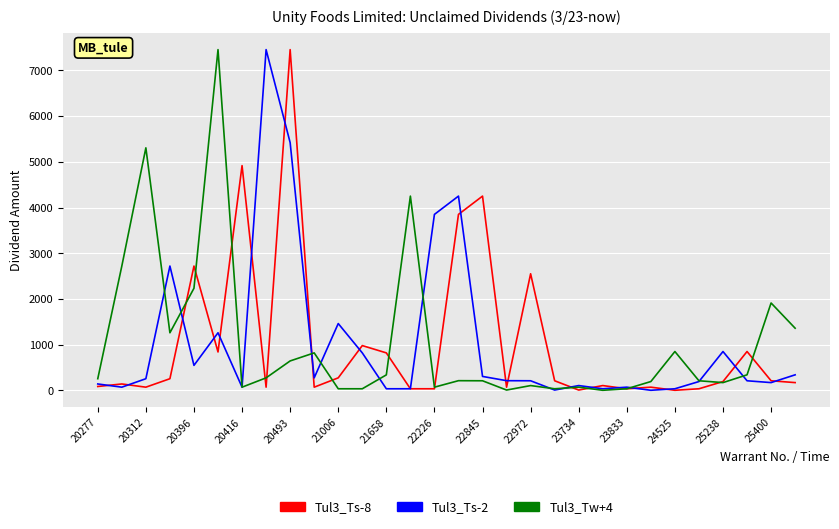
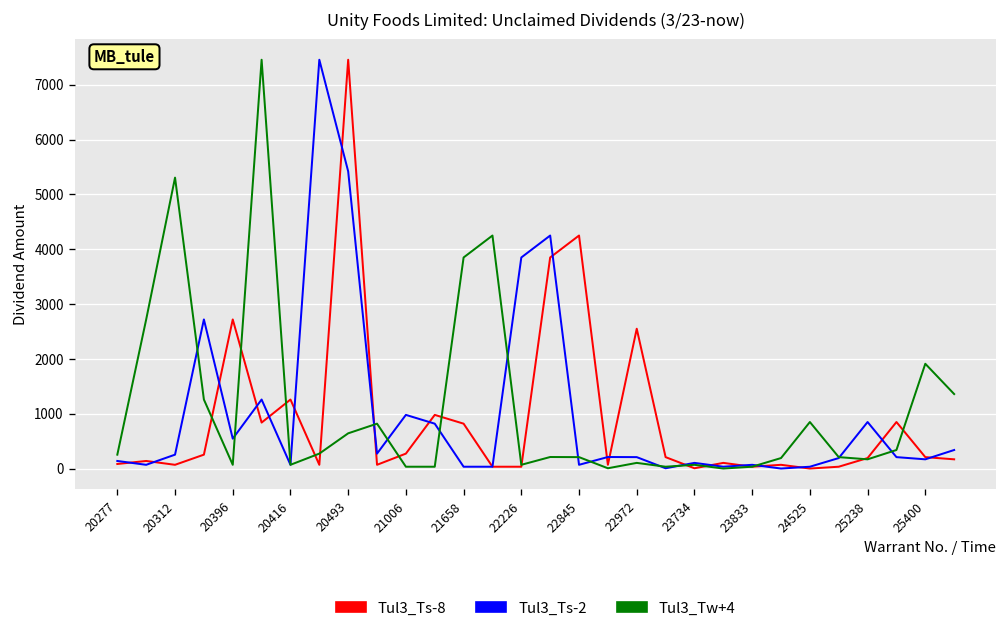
Tul3_Tw+4, 20396: 2200 -> 100
Tul3_Ts-8, 20416: 4900 -> 1300
Tul3_Ts-2, 21006: 1500 -> 1000
Tul3_Tw+4, 21658: 300 -> 3900
Tul3_Ts-2, 22845: 300 -> 100
